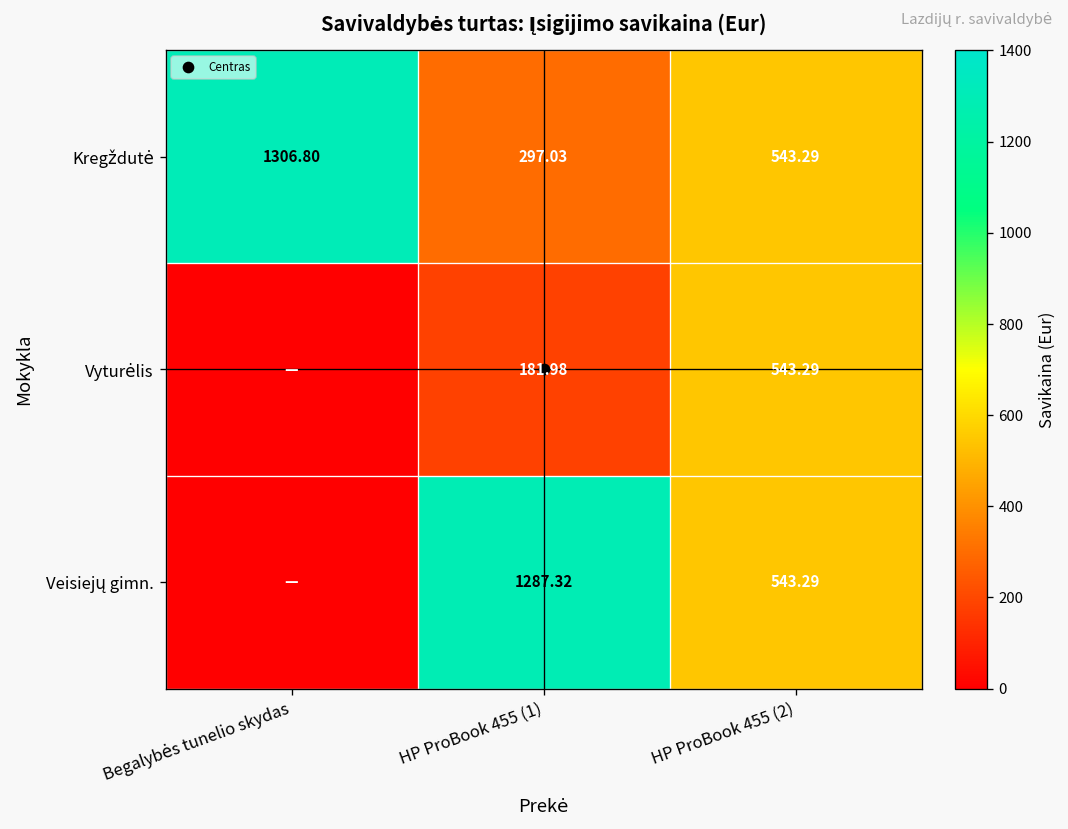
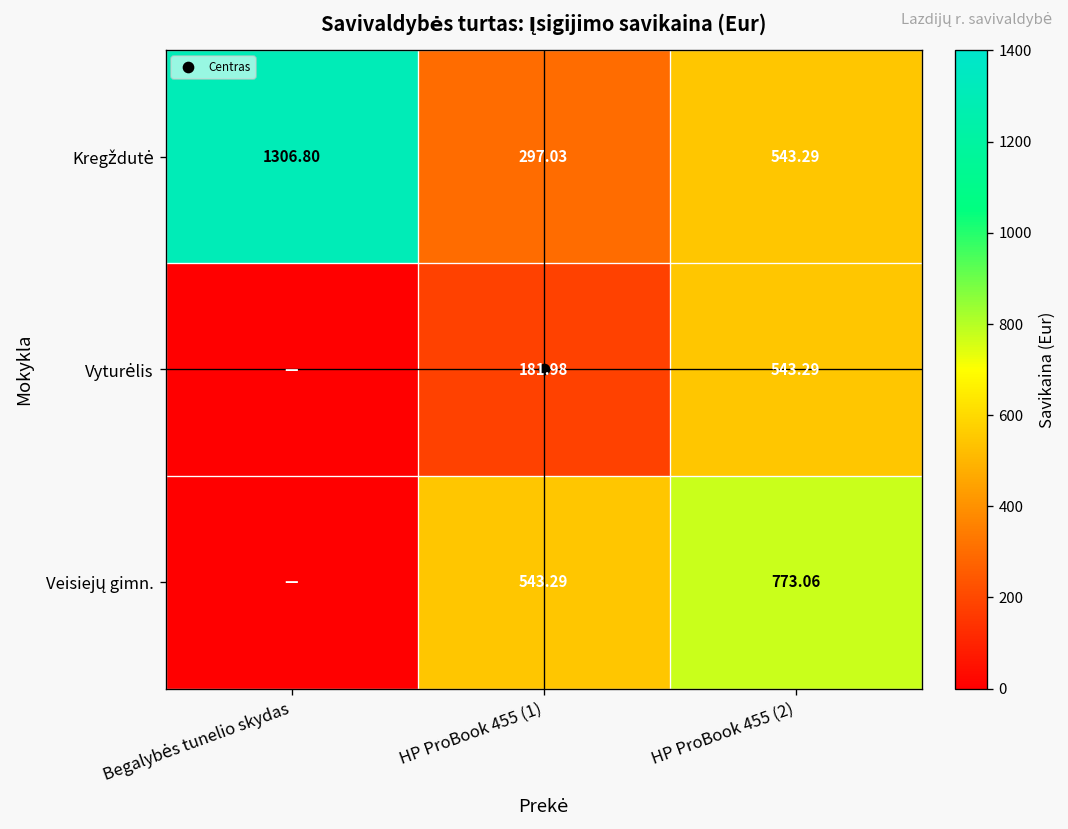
Veisiejų gimn., HP ProBook 455 (1): 1287.32 -> 543.29
Veisiejų gimn., HP ProBook 455 (2): 543.29 -> 773.06
